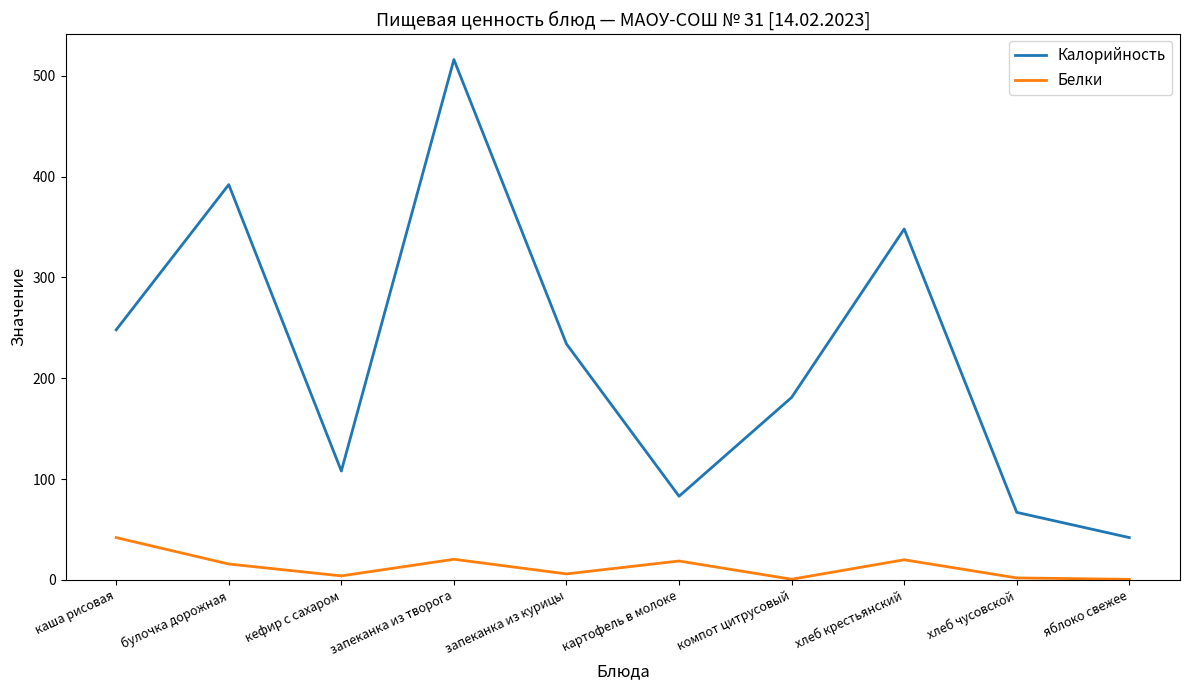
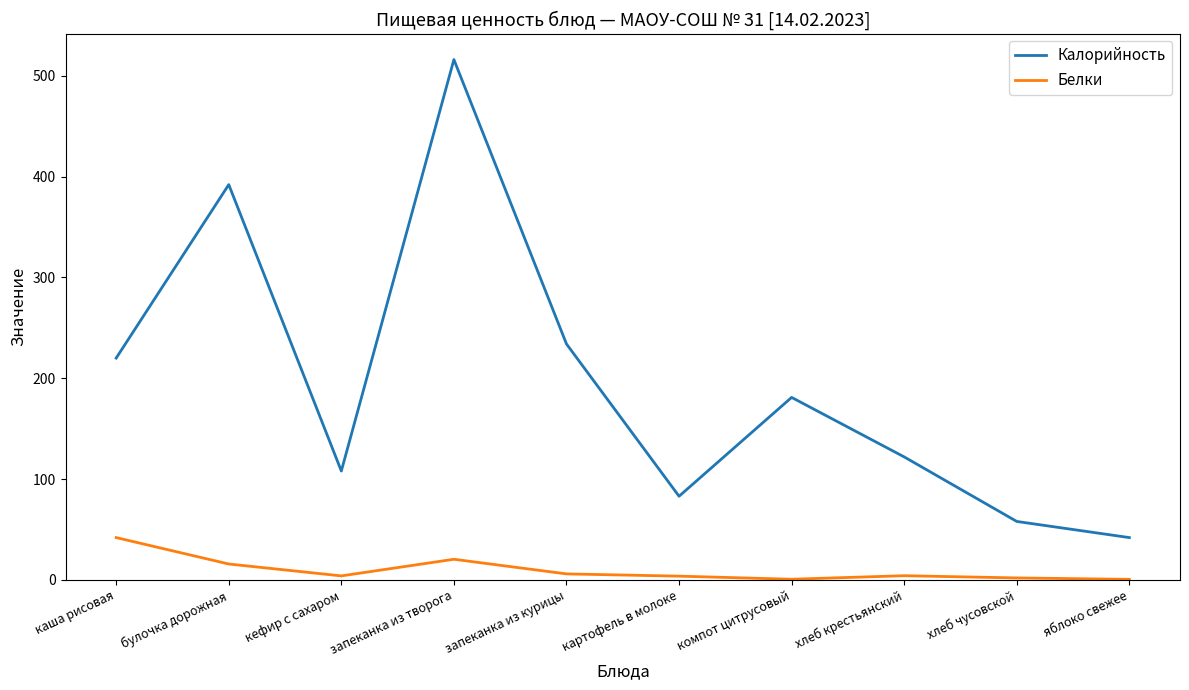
Калорийность, каша рисовая: 248 -> 220
Белки, картофель в молоке: 19 -> 4
Калорийность, хлеб крестьянский: 348 -> 122
Белки, хлеб крестьянский: 20 -> 4
Калорийность, хлеб чусовской: 67 -> 58
